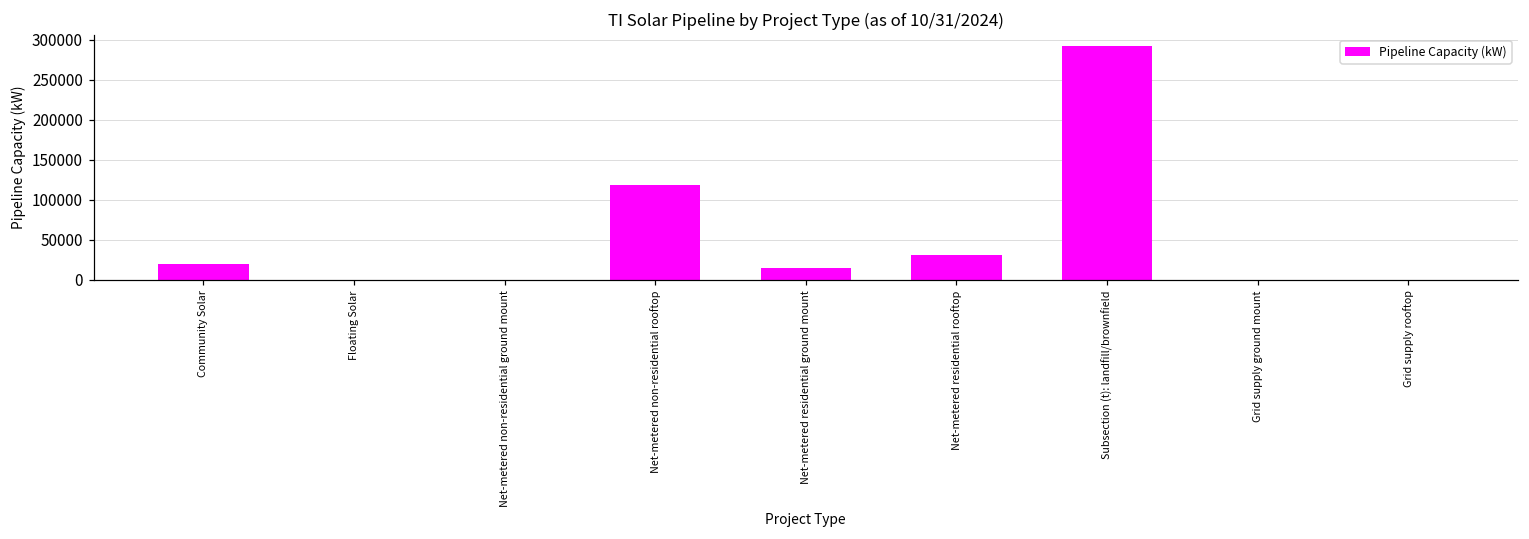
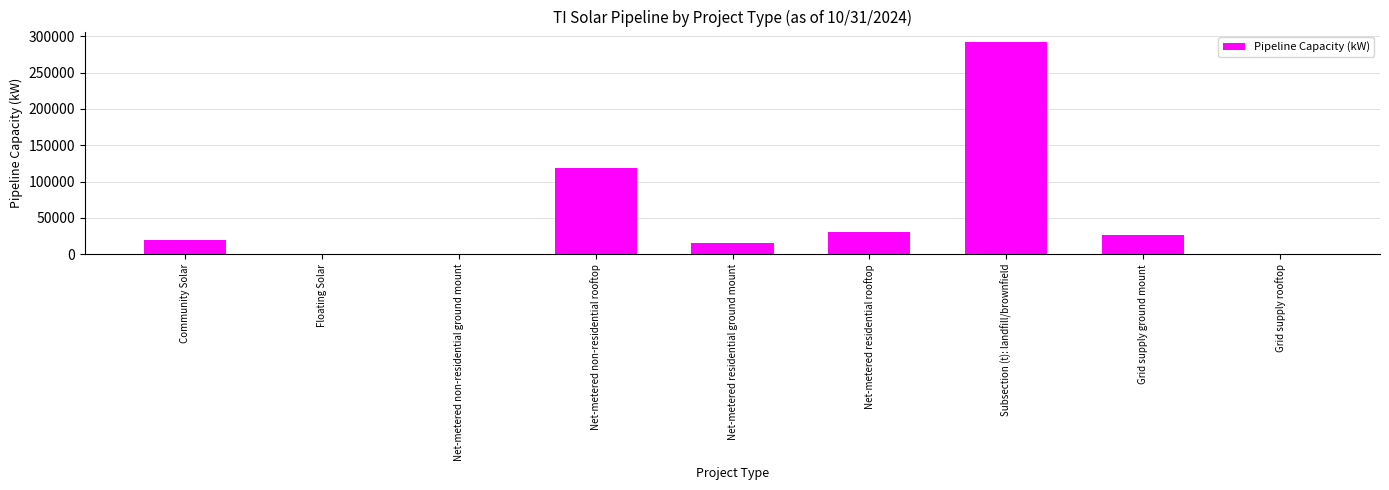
Grid supply ground mount: 0 -> 30000
